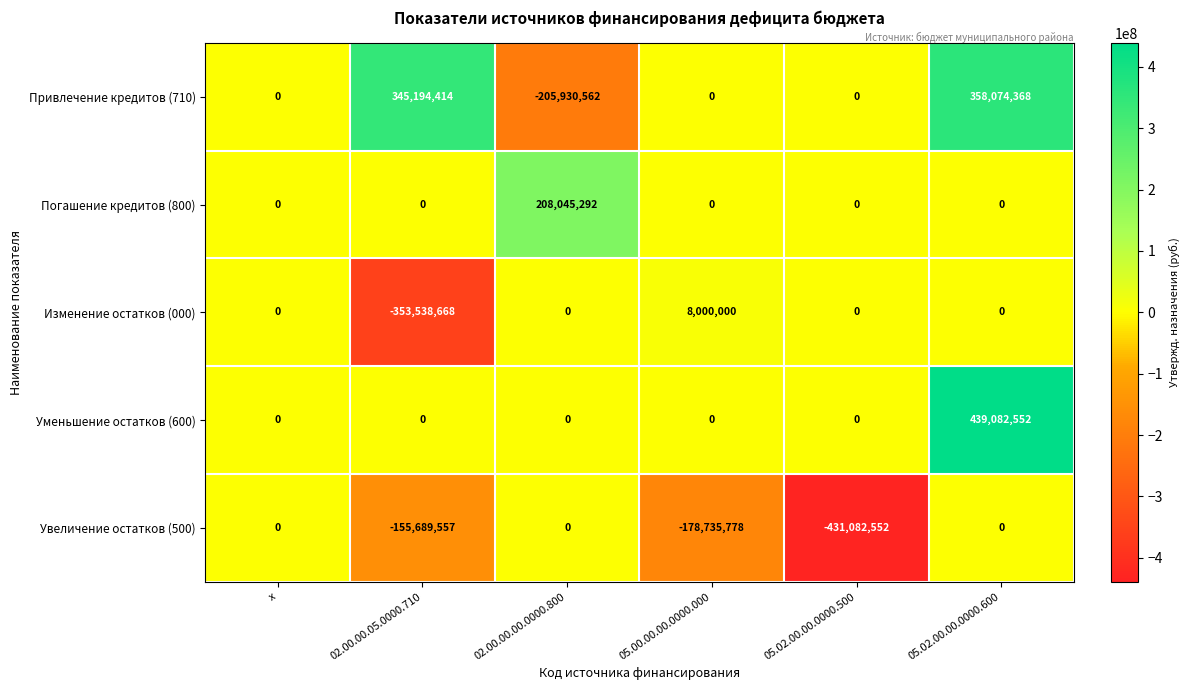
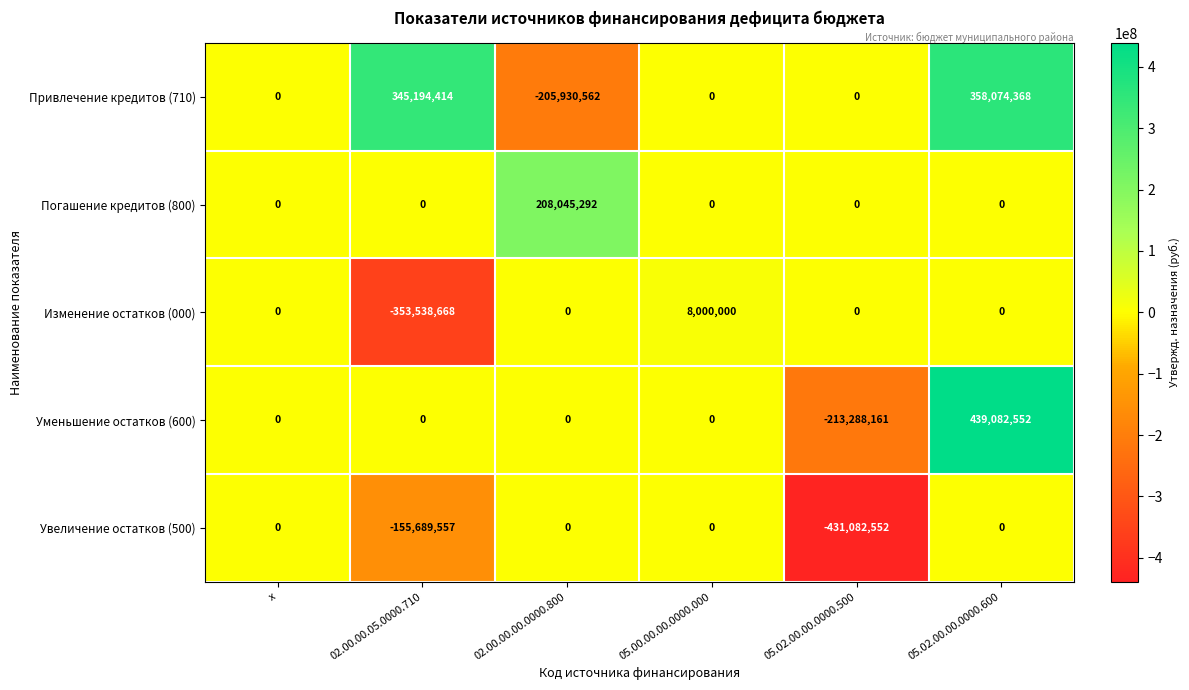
Уменьшение остатков (600), 05.02.00.00.0000.500: 0 -> -213,288,161
Увеличение остатков (500), 05.00.00.00.0000.000: -178,735,778 -> 0
